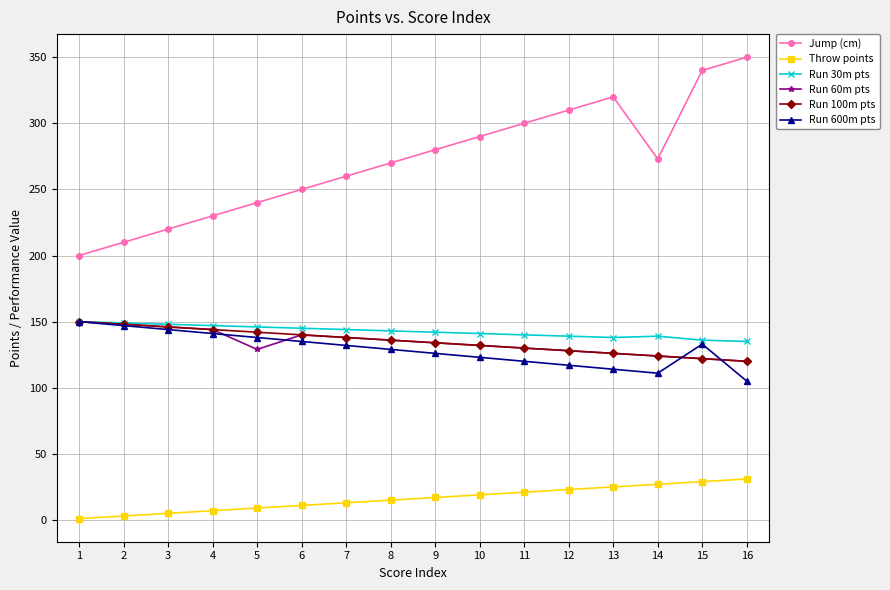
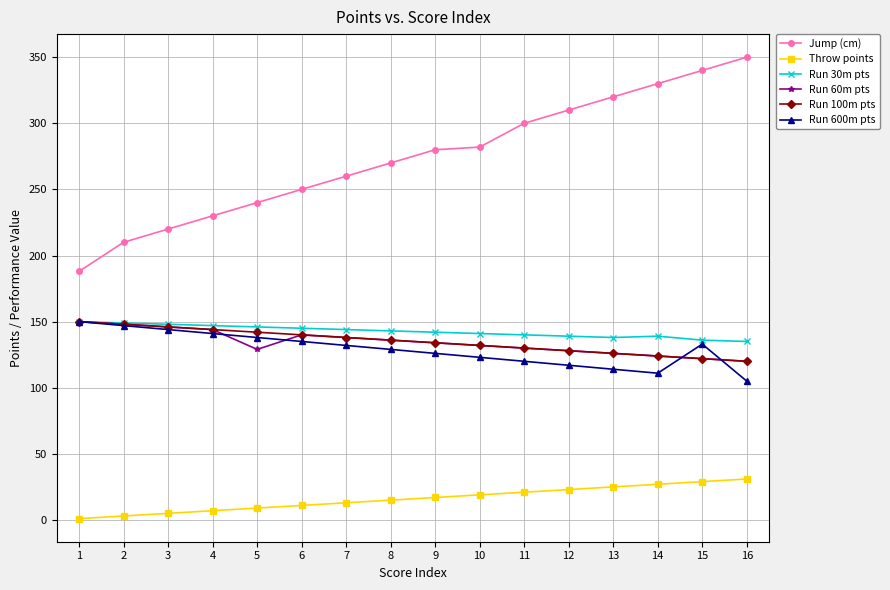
Jump (cm), 1: 200 -> 188
Jump (cm), 10: 290 -> 282
Jump (cm), 14: 273 -> 330
